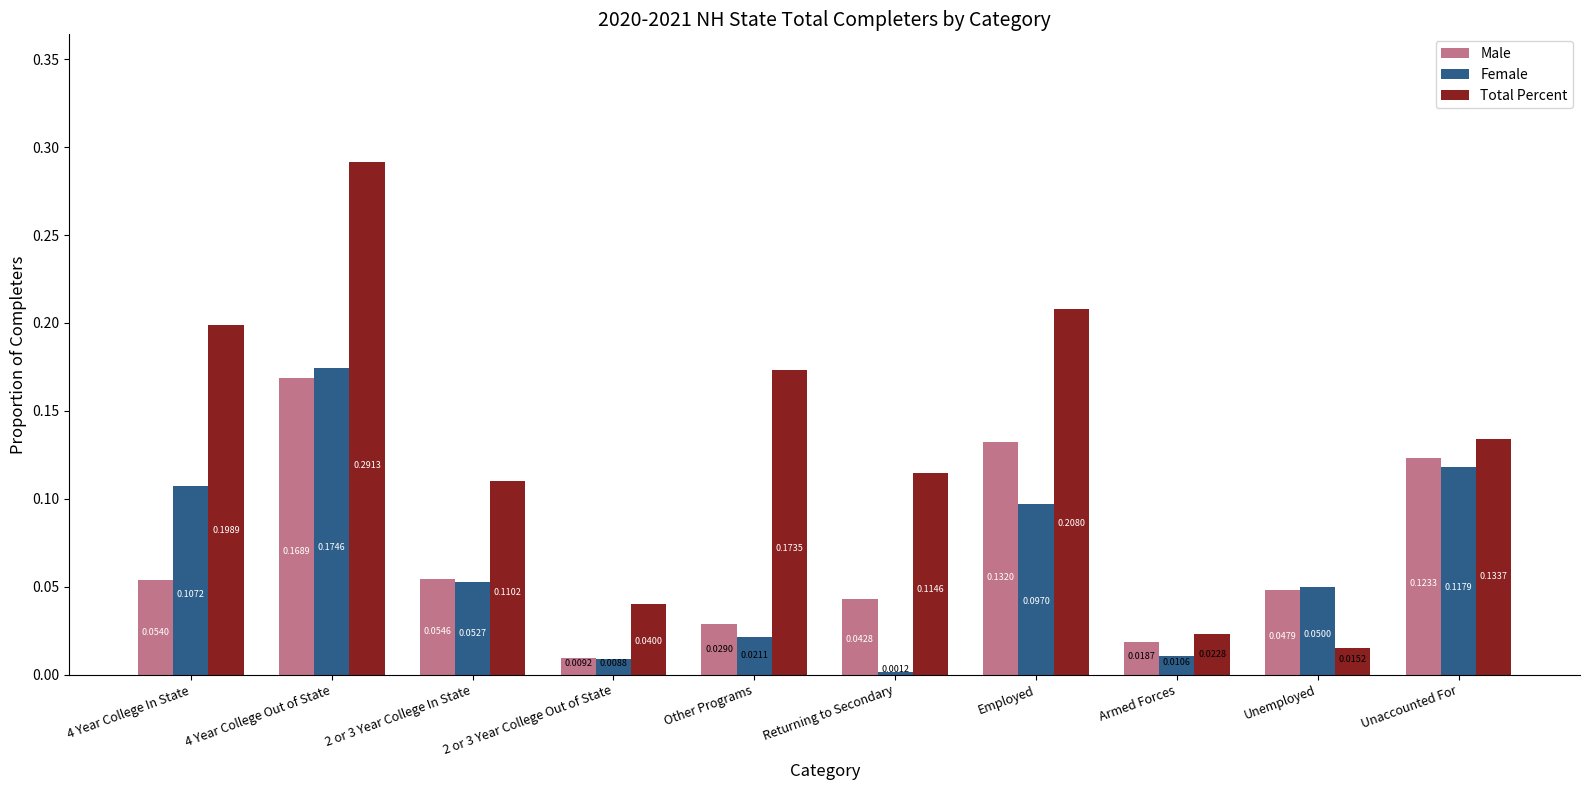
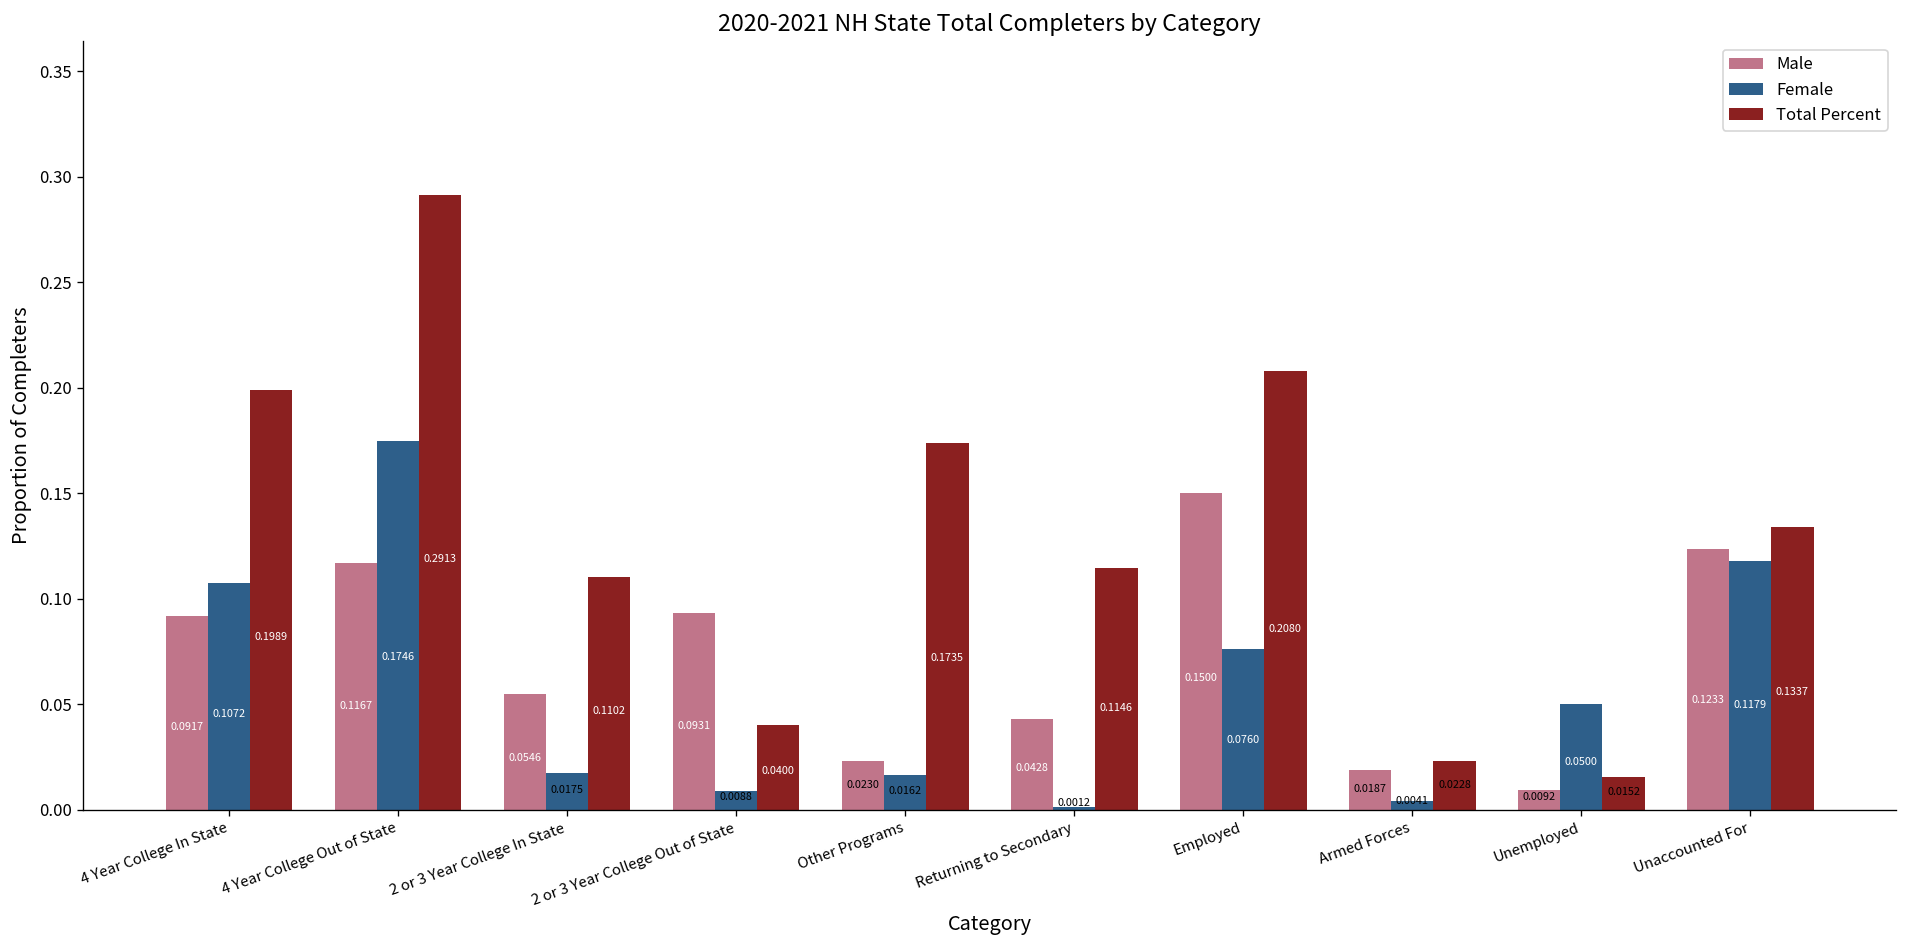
Male, 4 Year College In State: 0.0540 -> 0.0917
Male, 4 Year College Out of State: 0.1689 -> 0.1167
Female, 2 or 3 Year College In State: 0.0527 -> 0.0175
Male, 2 or 3 Year College Out of State: 0.0092 -> 0.0931
Male, Other Programs: 0.0290 -> 0.0230
Female, Other Programs: 0.0211 -> 0.0162
Male, Employed: 0.1320 -> 0.1500
Female, Employed: 0.0970 -> 0.0760
Female, Armed Forces: 0.0106 -> 0.0041
Male, Unemployed: 0.0479 -> 0.0092
